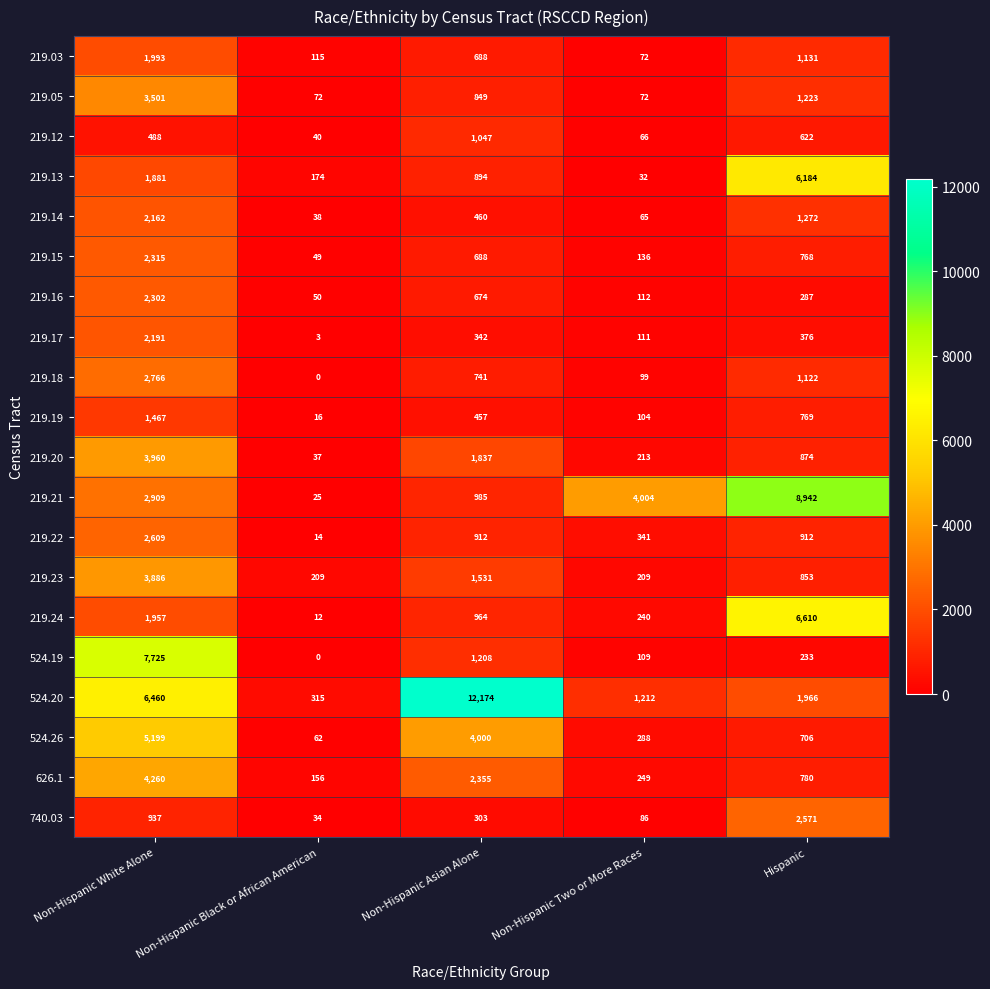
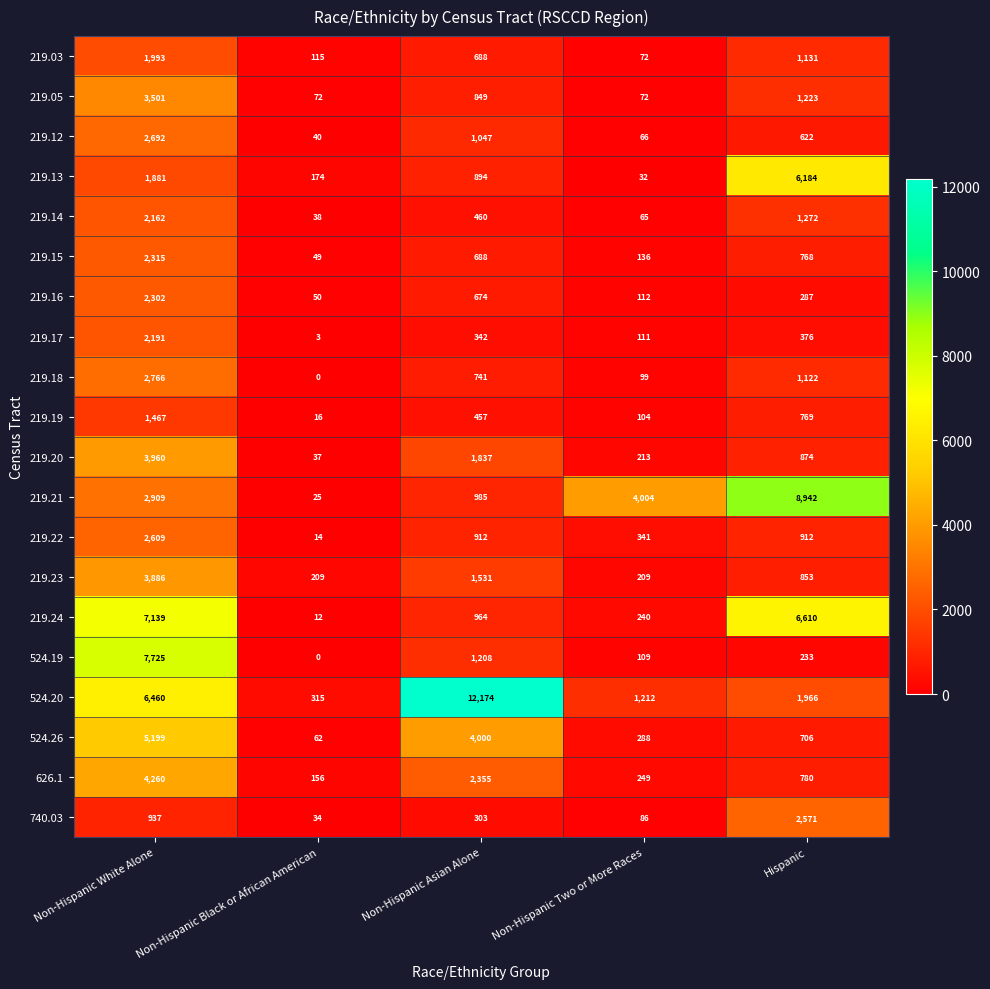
219.12, Non-Hispanic White Alone: 488 -> 2,692
219.24, Non-Hispanic White Alone: 1,957 -> 7,139
